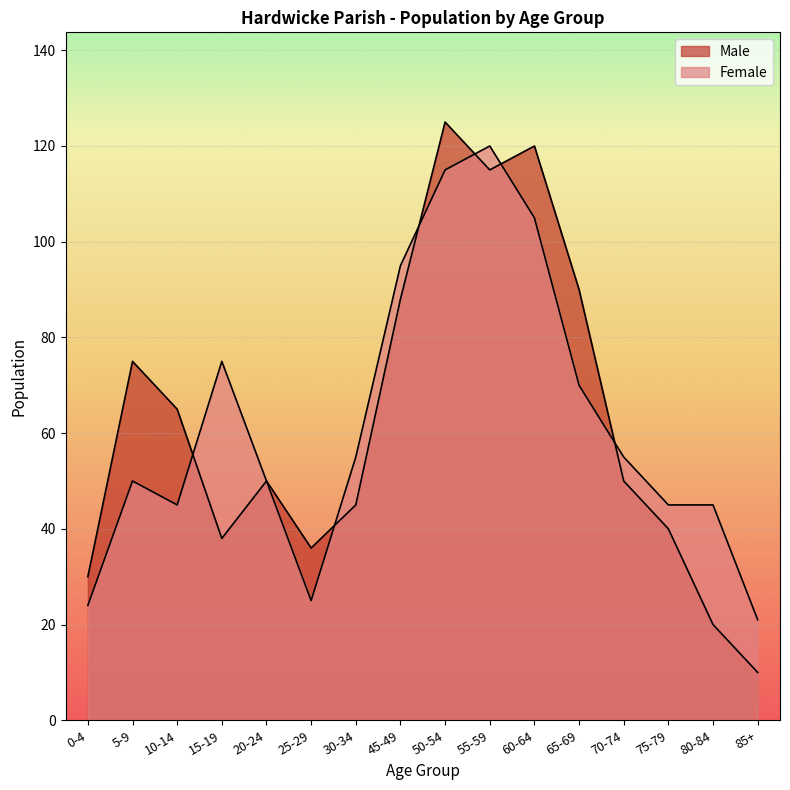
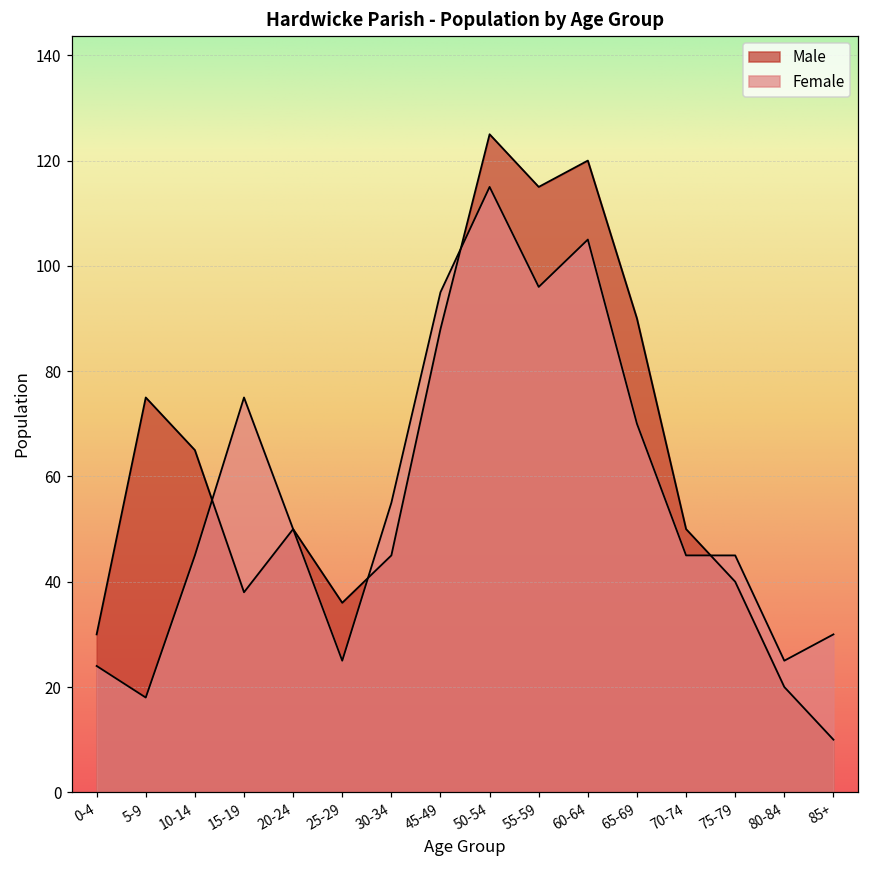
Female, 5-9: 50 -> 18
Female, 55-59: 120 -> 96
Female, 70-74: 55 -> 45
Female, 80-84: 45 -> 25
Female, 85+: 21 -> 30
